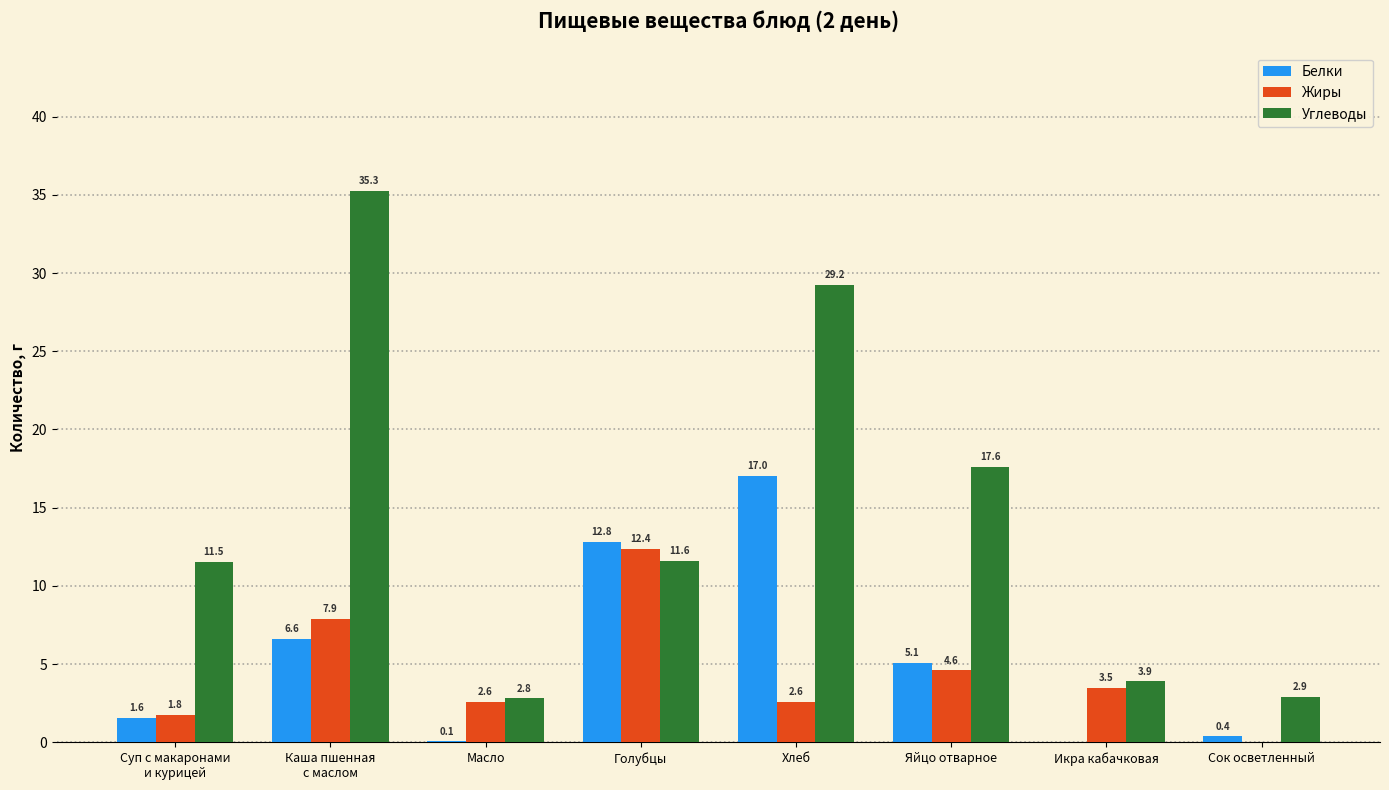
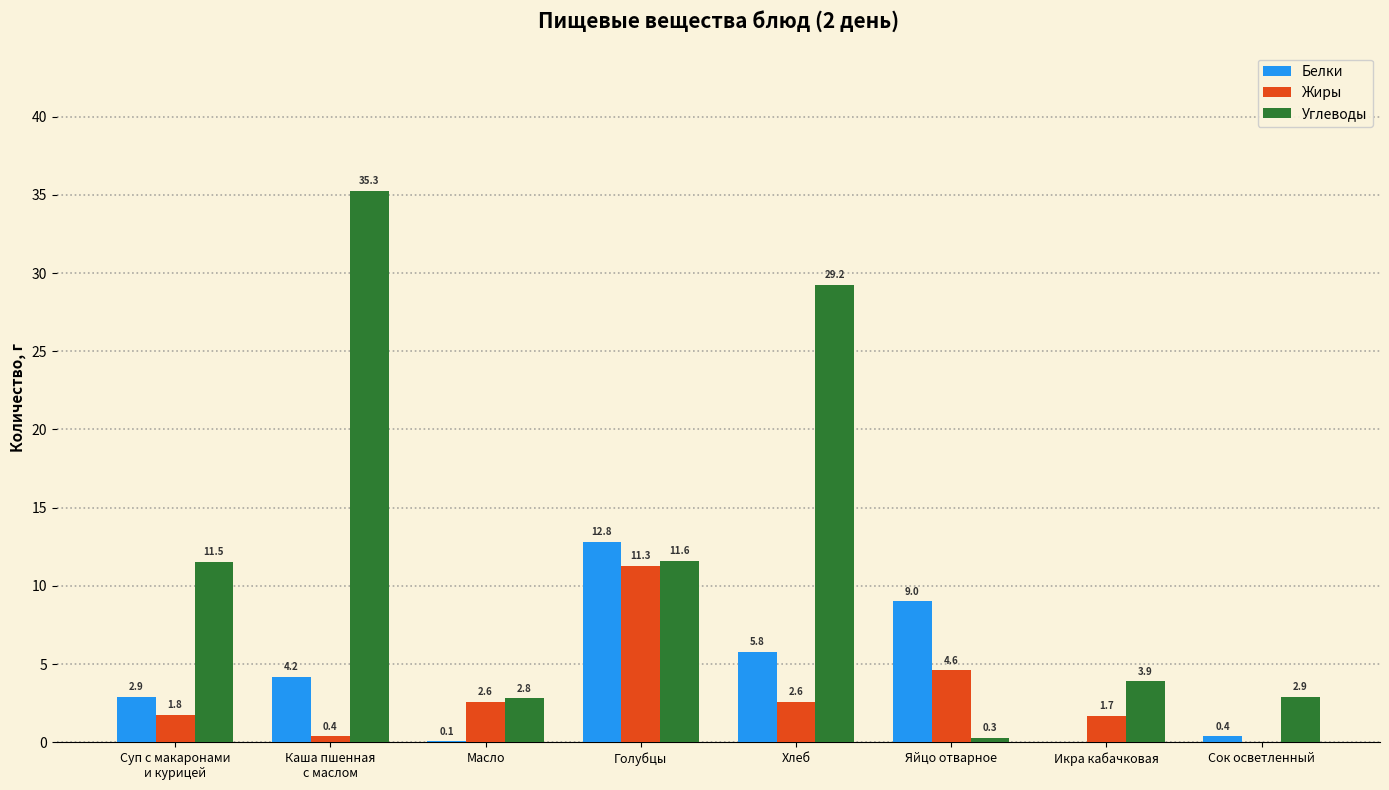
Белки, Суп с макаронами и курицей: 1.6 -> 2.9
Белки, Каша пшенная с маслом: 6.6 -> 4.2
Жиры, Каша пшенная с маслом: 7.9 -> 0.4
Жиры, Голубцы: 12.4 -> 11.3
Белки, Хлеб: 17.0 -> 5.8
Белки, Яйцо отварное: 5.1 -> 9.0
Углеводы, Яйцо отварное: 17.6 -> 0.3
Жиры, Икра кабачковая: 3.5 -> 1.7
